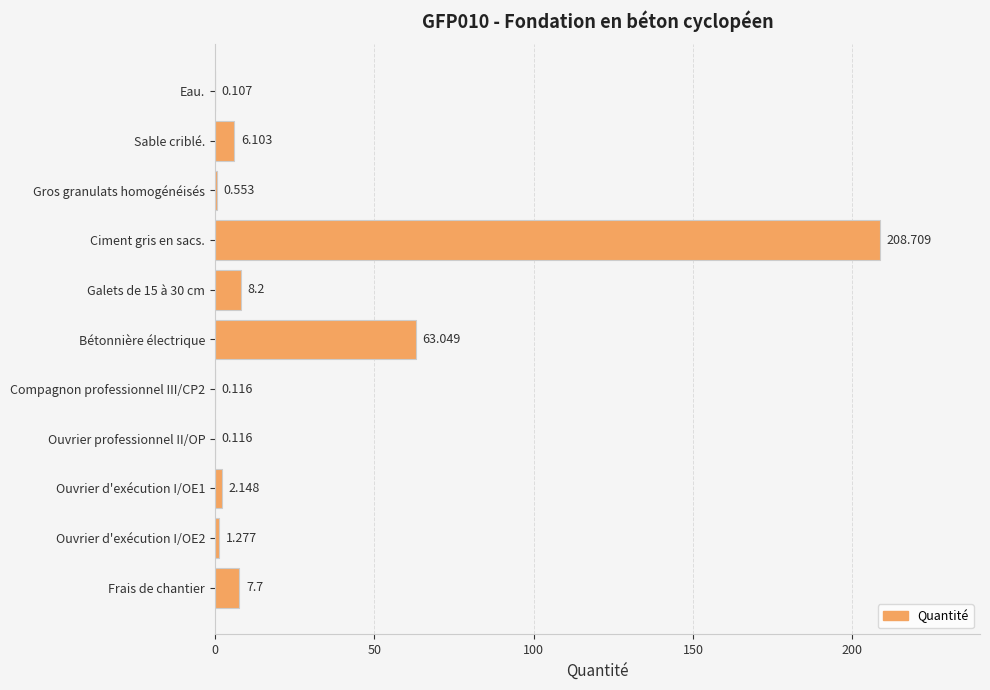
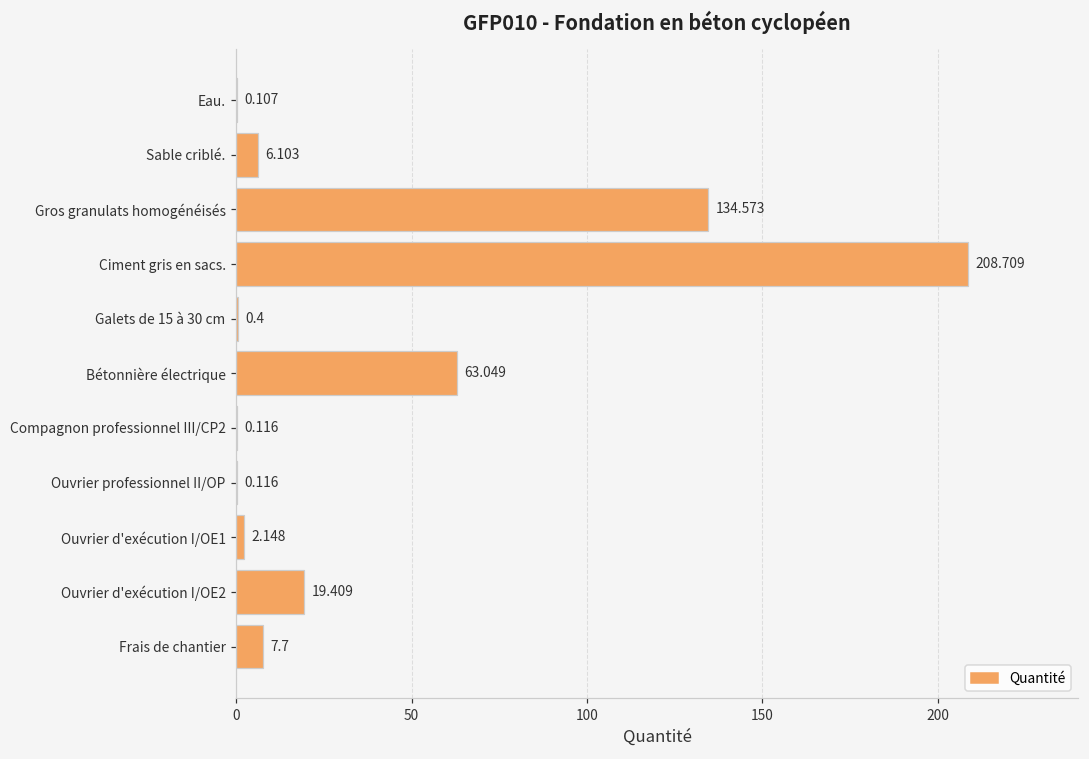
Gros granulats homogénéisés: 0.553 -> 134.573
Galets de 15 à 30 cm: 8.2 -> 0.4
Ouvrier d'exécution I/OE2: 1.277 -> 19.409
